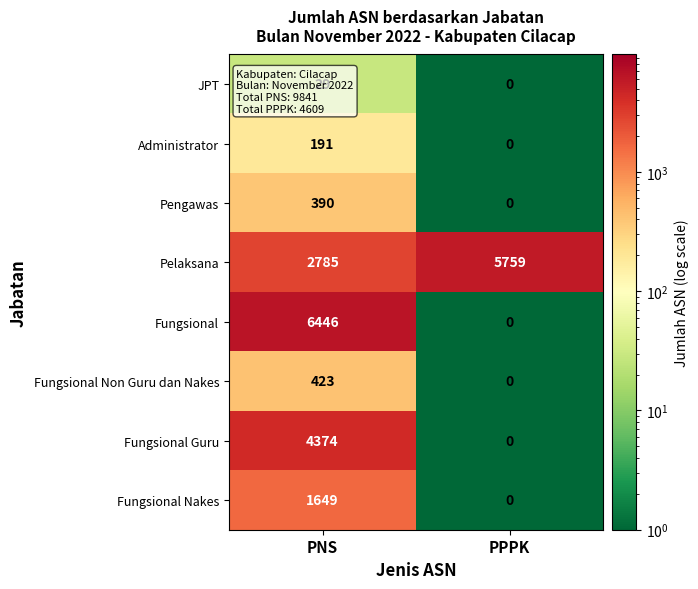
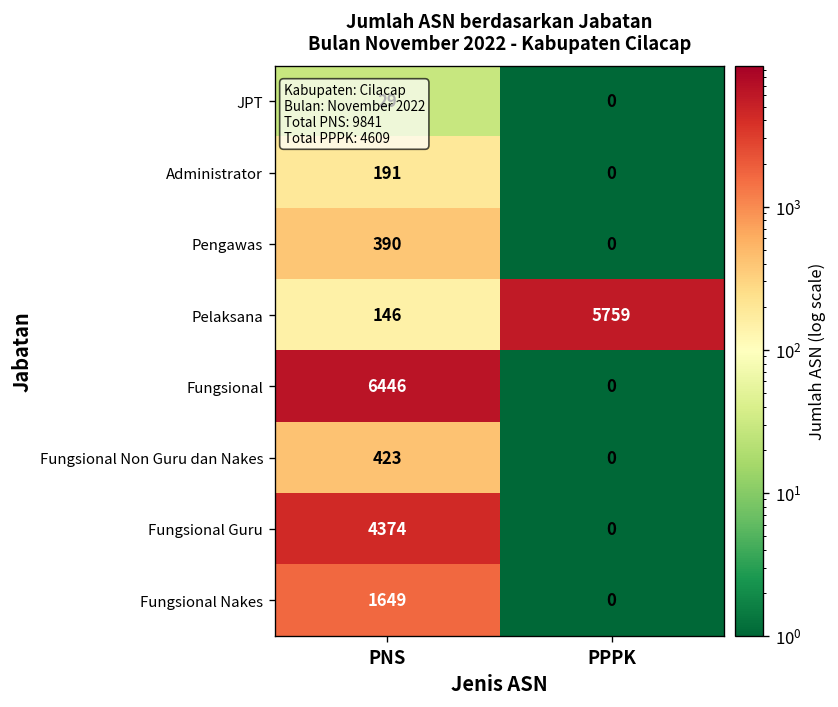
Pelaksana, PNS: 2785 -> 146
